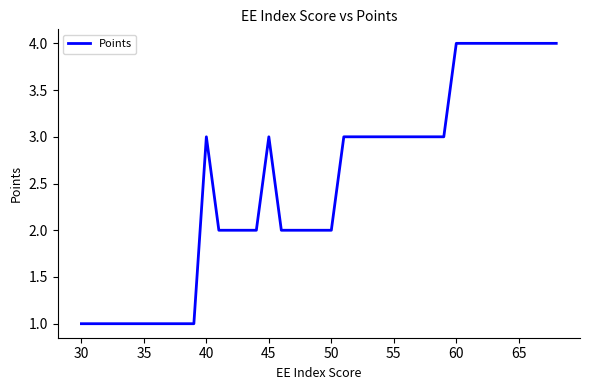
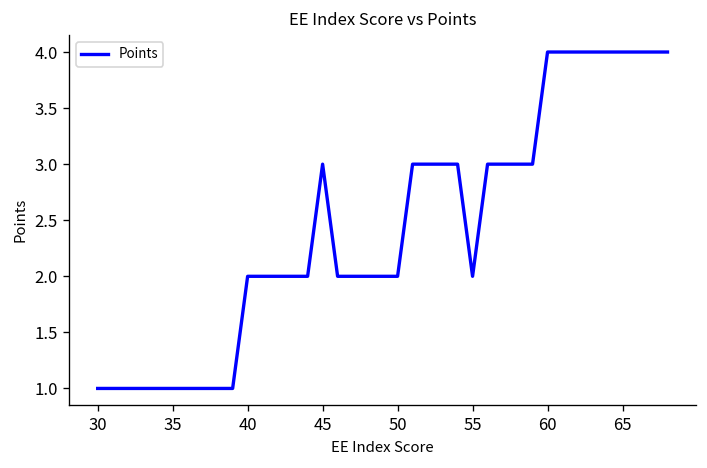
40: 3 -> 2
55: 3 -> 2
